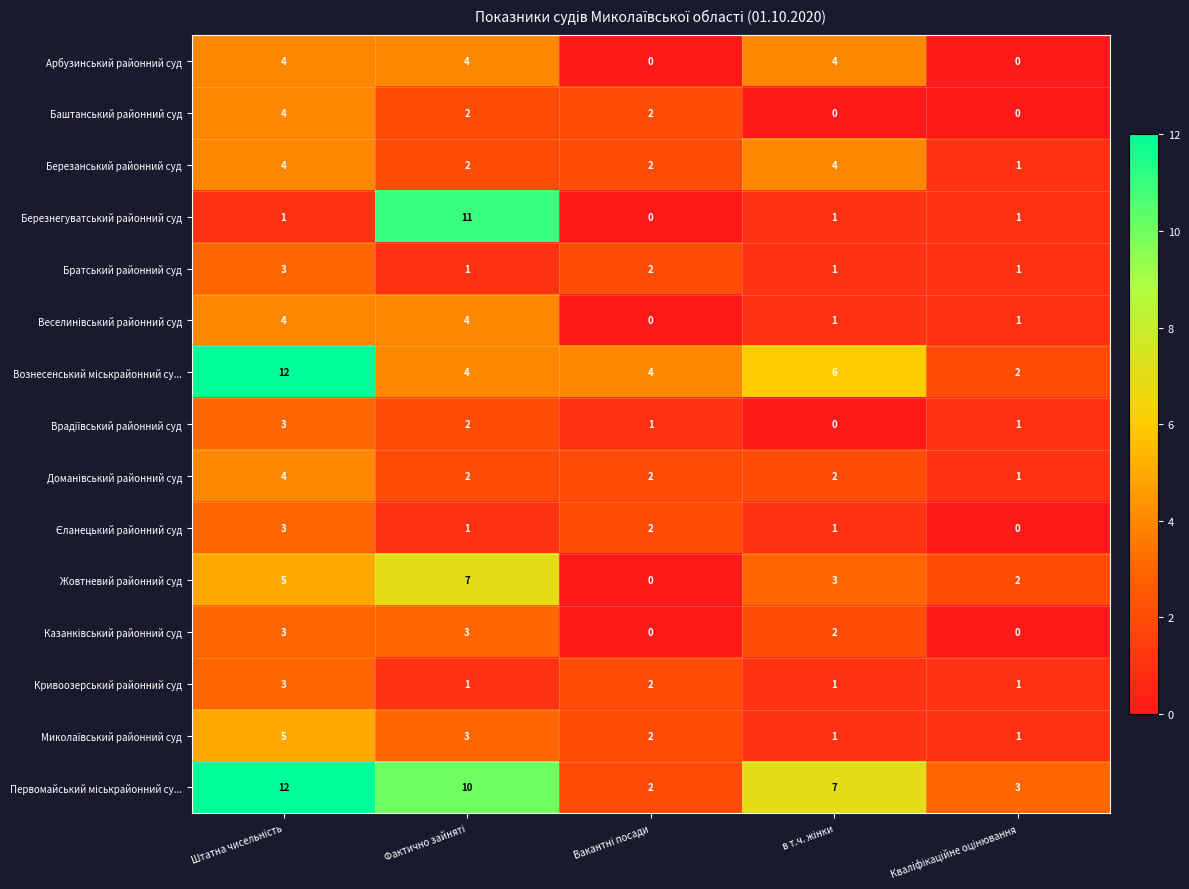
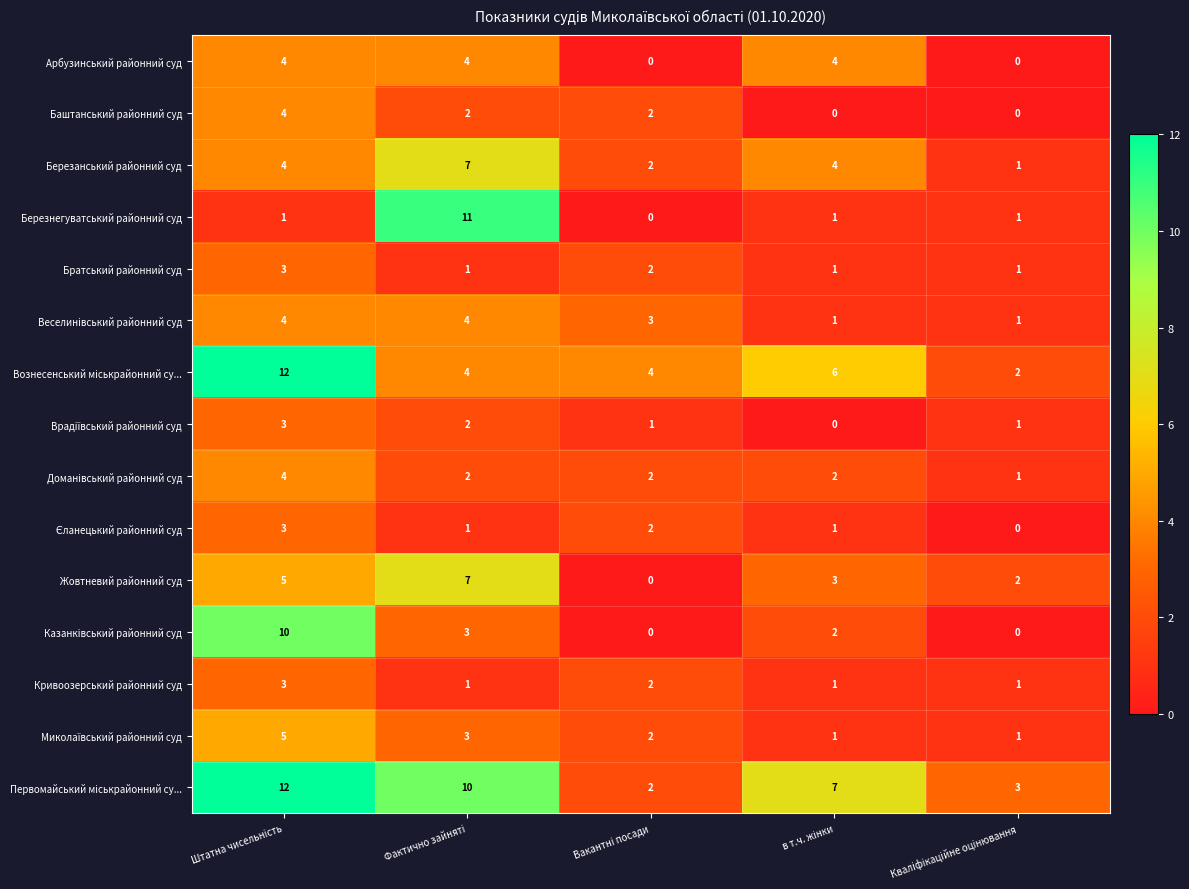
Березанський районний суд, Фактично зайняті: 2 -> 7
Веселинівський районний суд, Вакантні посади: 0 -> 3
Казанківський районний суд, Штатна чисельність: 3 -> 10
